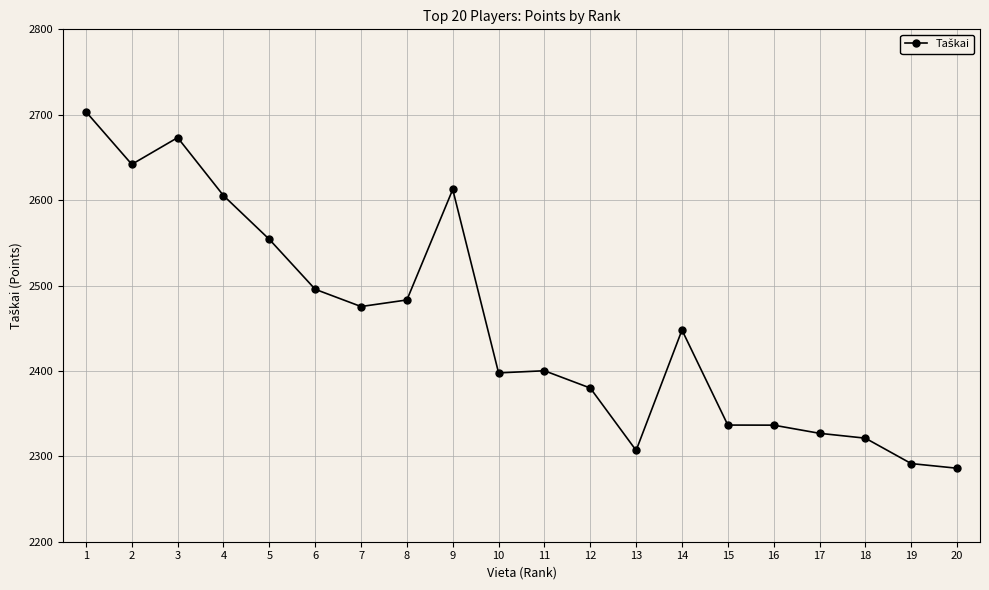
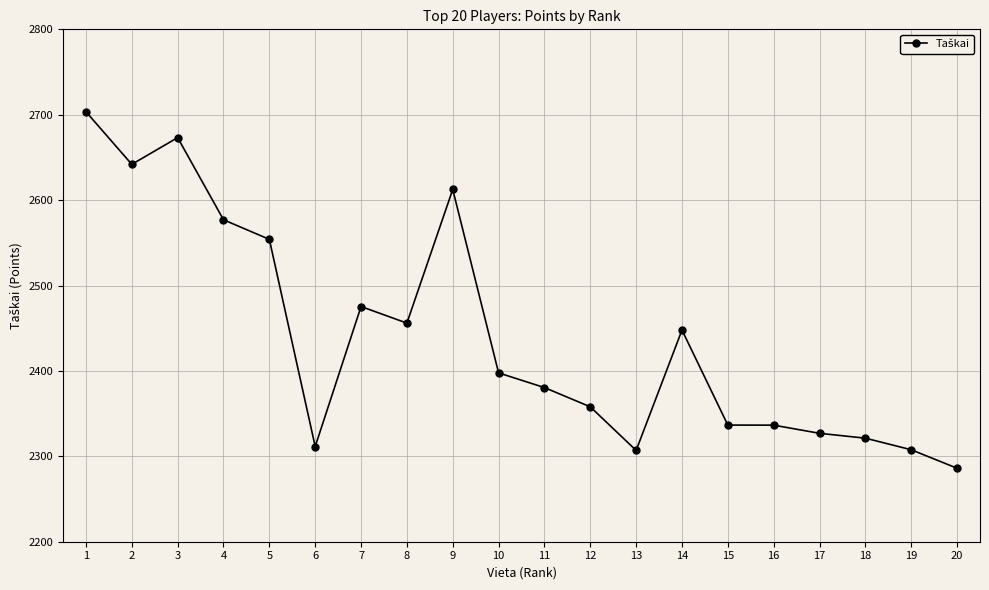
4: 2610 -> 2580
6: 2500 -> 2310
8: 2480 -> 2460
11: 2400 -> 2380
12: 2380 -> 2360
19: 2290 -> 2310
